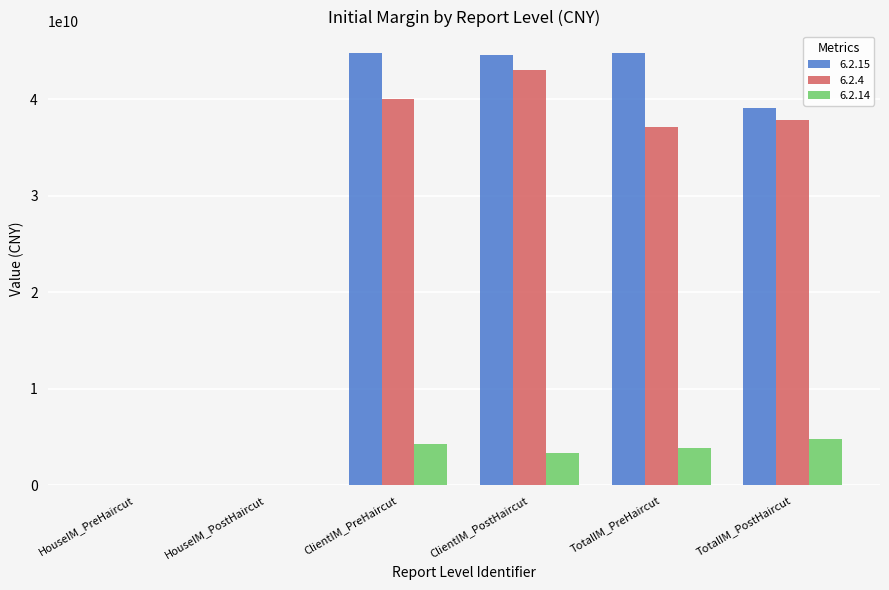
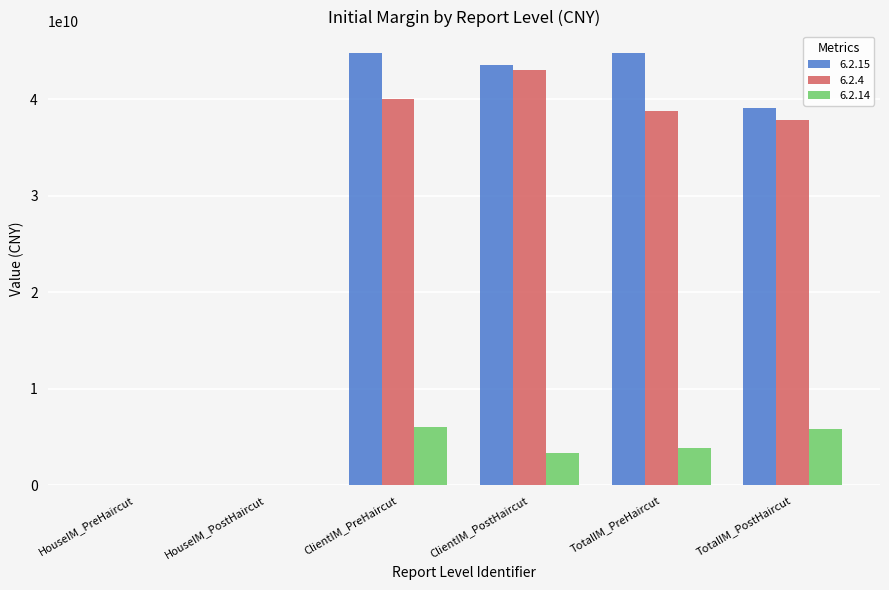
6.2.14, ClientIM_PreHaircut: 4000000000 -> 6000000000
6.2.15, ClientIM_PostHaircut: 45000000000 -> 44000000000
6.2.4, TotalIM_PreHaircut: 37000000000 -> 39000000000
6.2.14, TotalIM_PostHaircut: 5000000000 -> 6000000000
